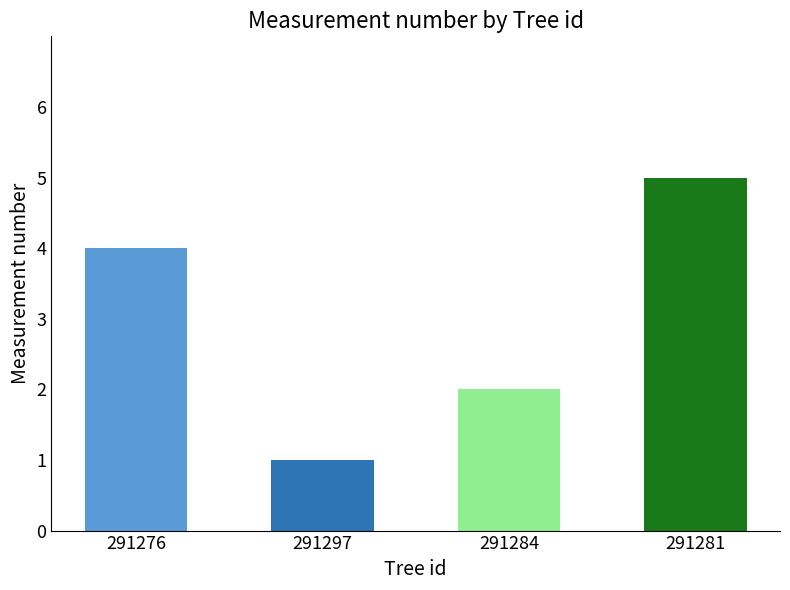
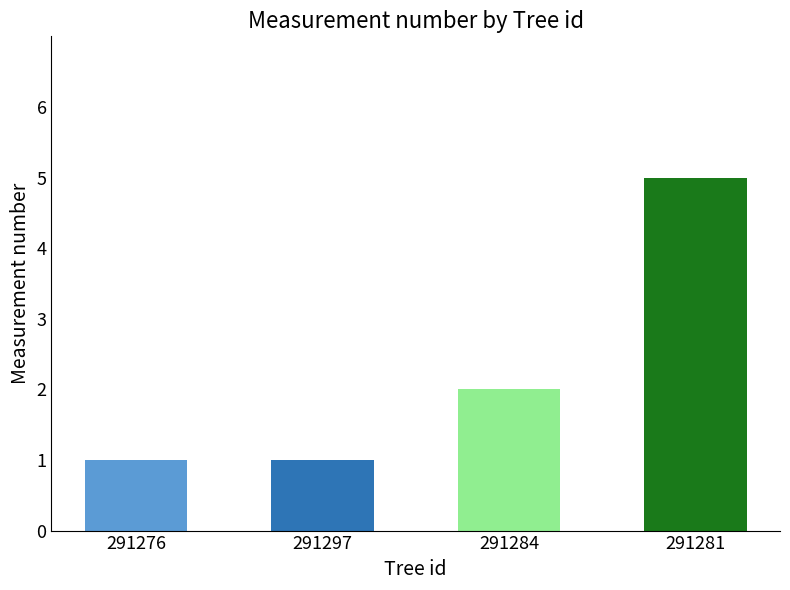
291276: 4 -> 1
